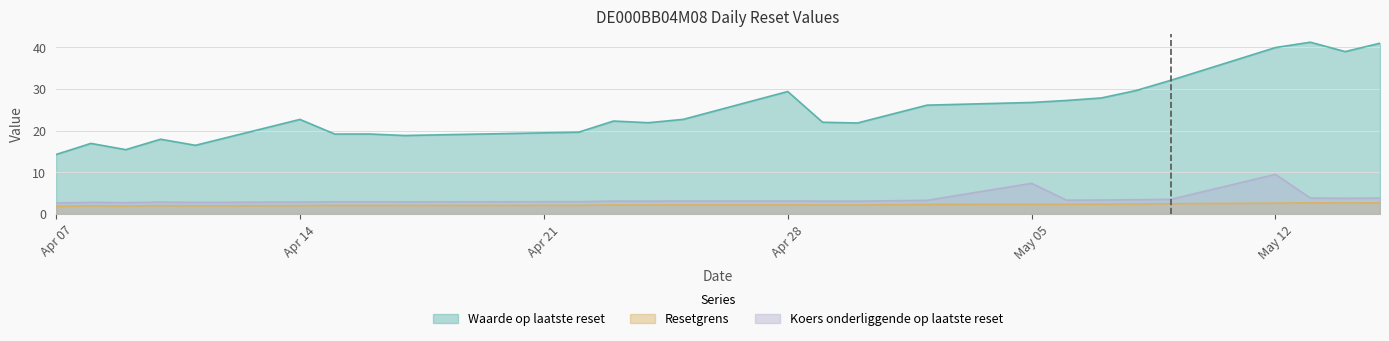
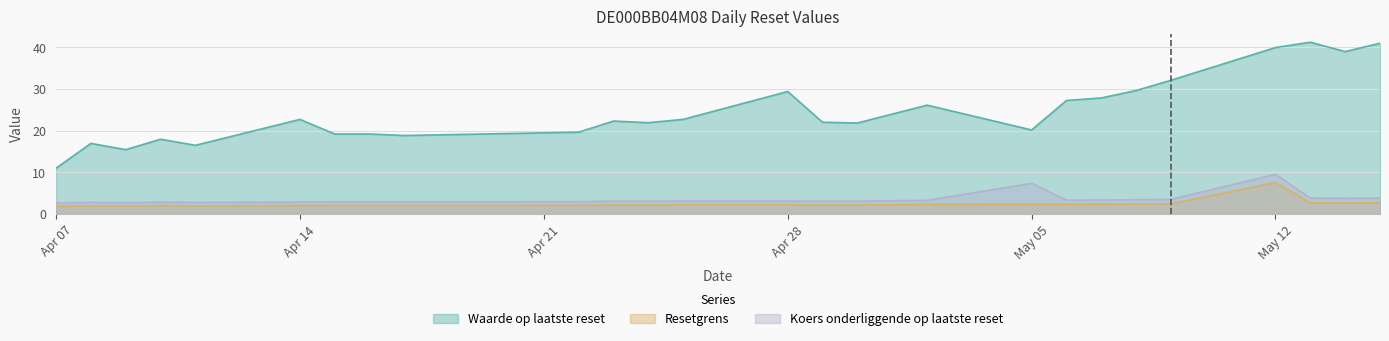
Waarde op laatste reset, Apr 07: 14 -> 11
Waarde op laatste reset, May 05: 27 -> 20
Resetgrens, May 12: 3 -> 8
